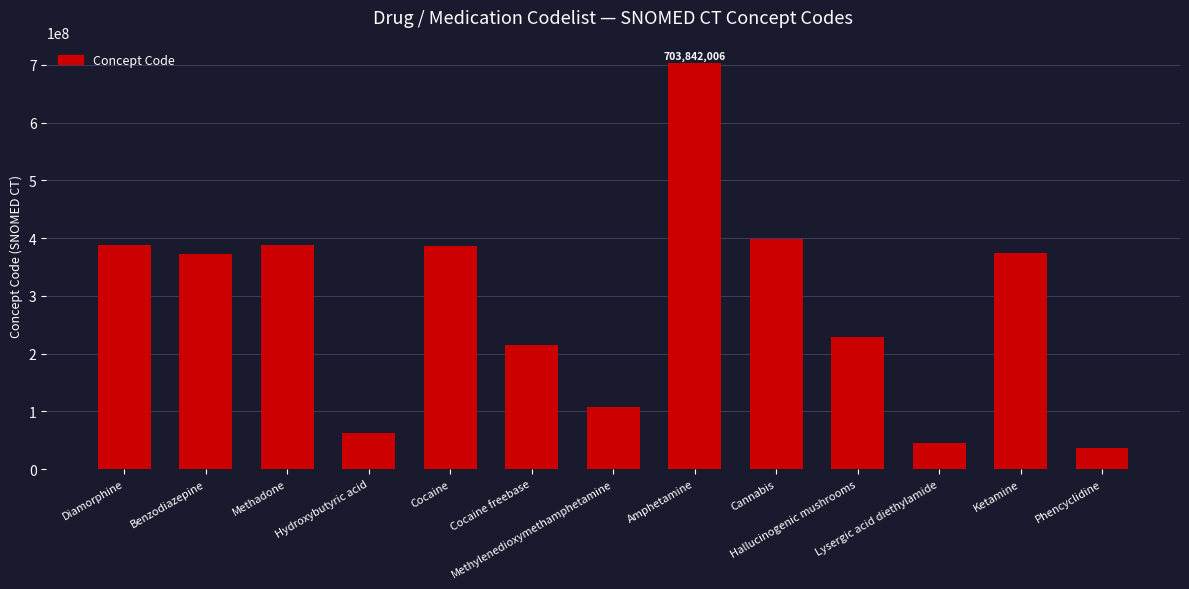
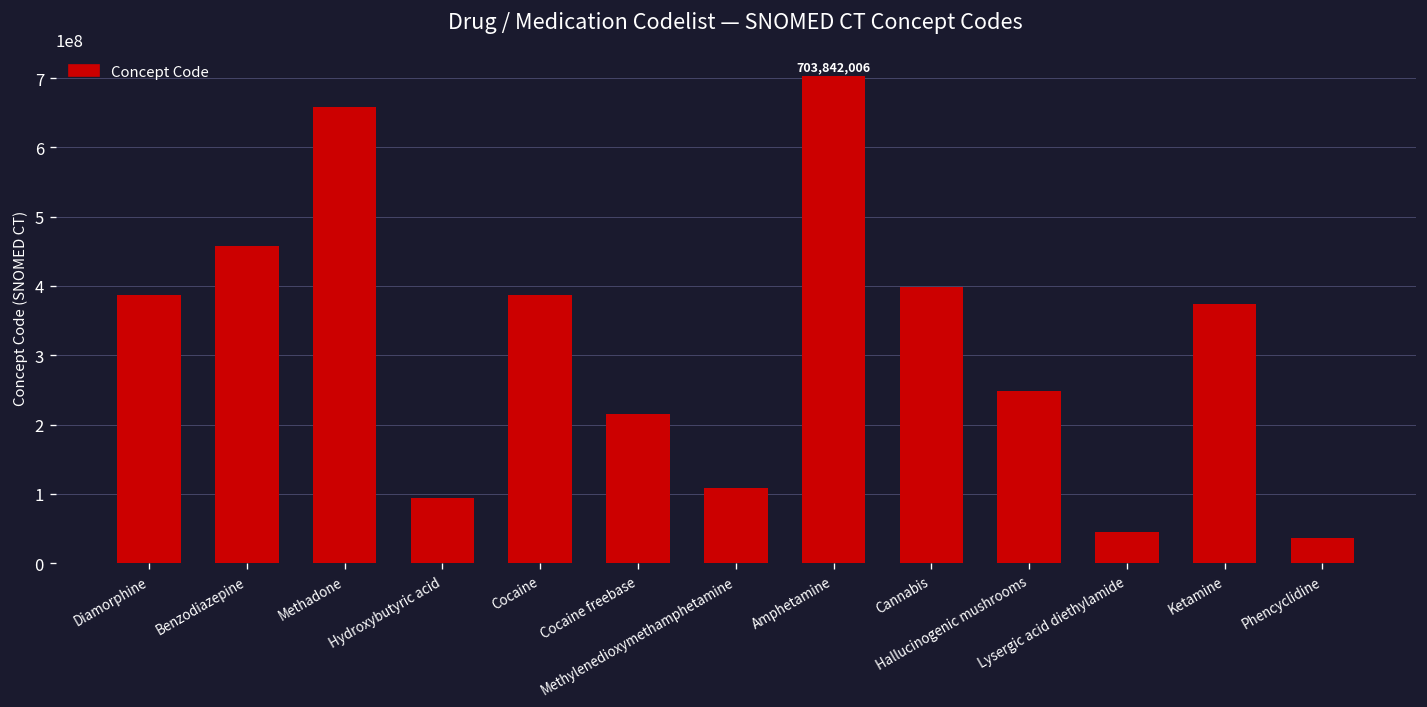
Benzodiazepine: 370000000 -> 460000000
Methadone: 390000000 -> 660000000
Hydroxybutyric acid: 60000000 -> 90000000
Hallucinogenic mushrooms: 230000000 -> 250000000
